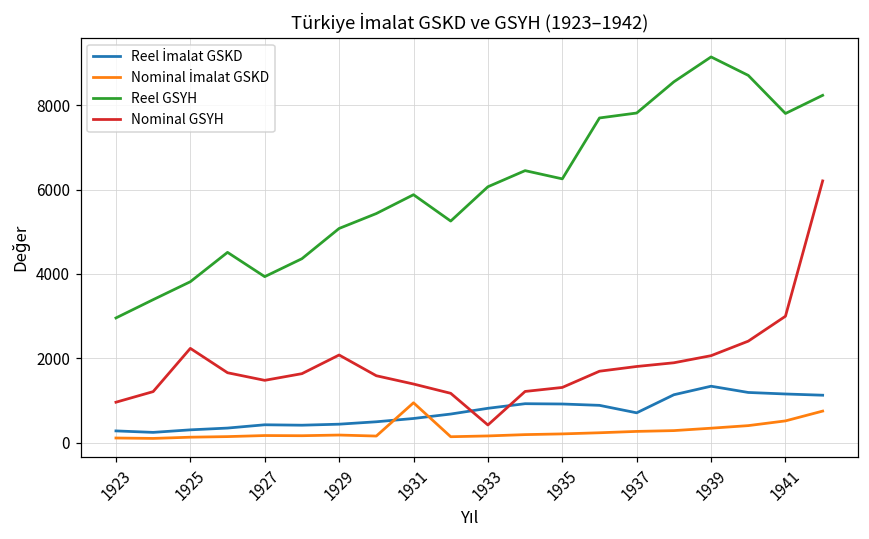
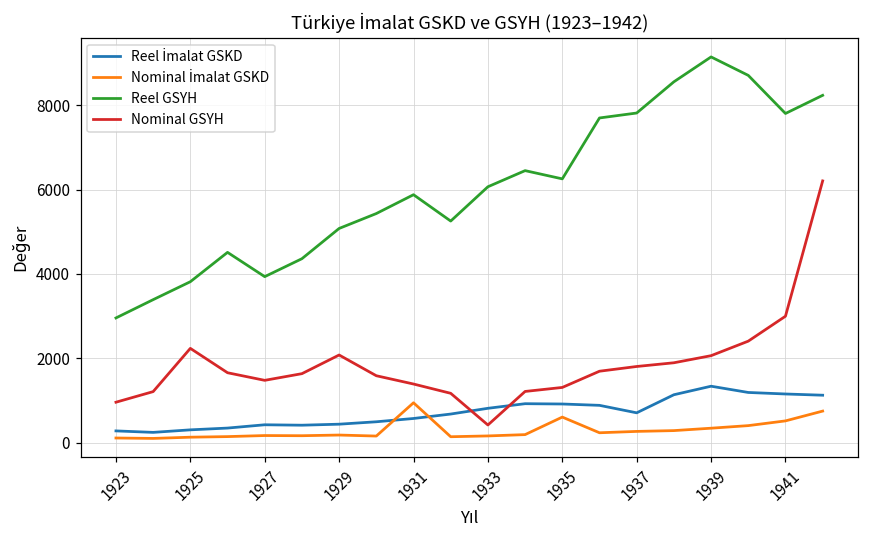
Nominal İmalat GSKD, 1935: 200 -> 600
